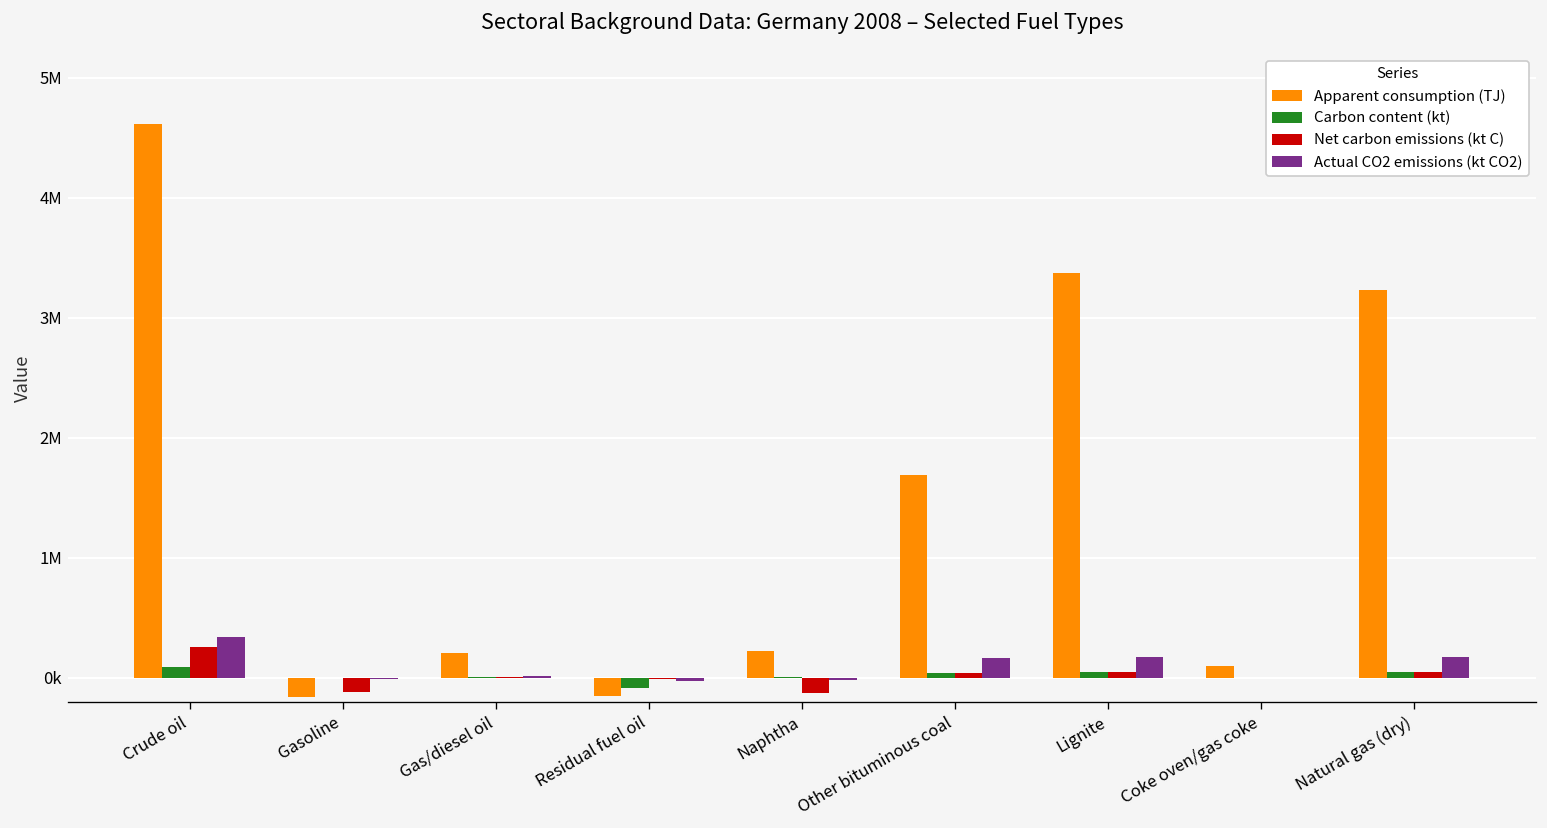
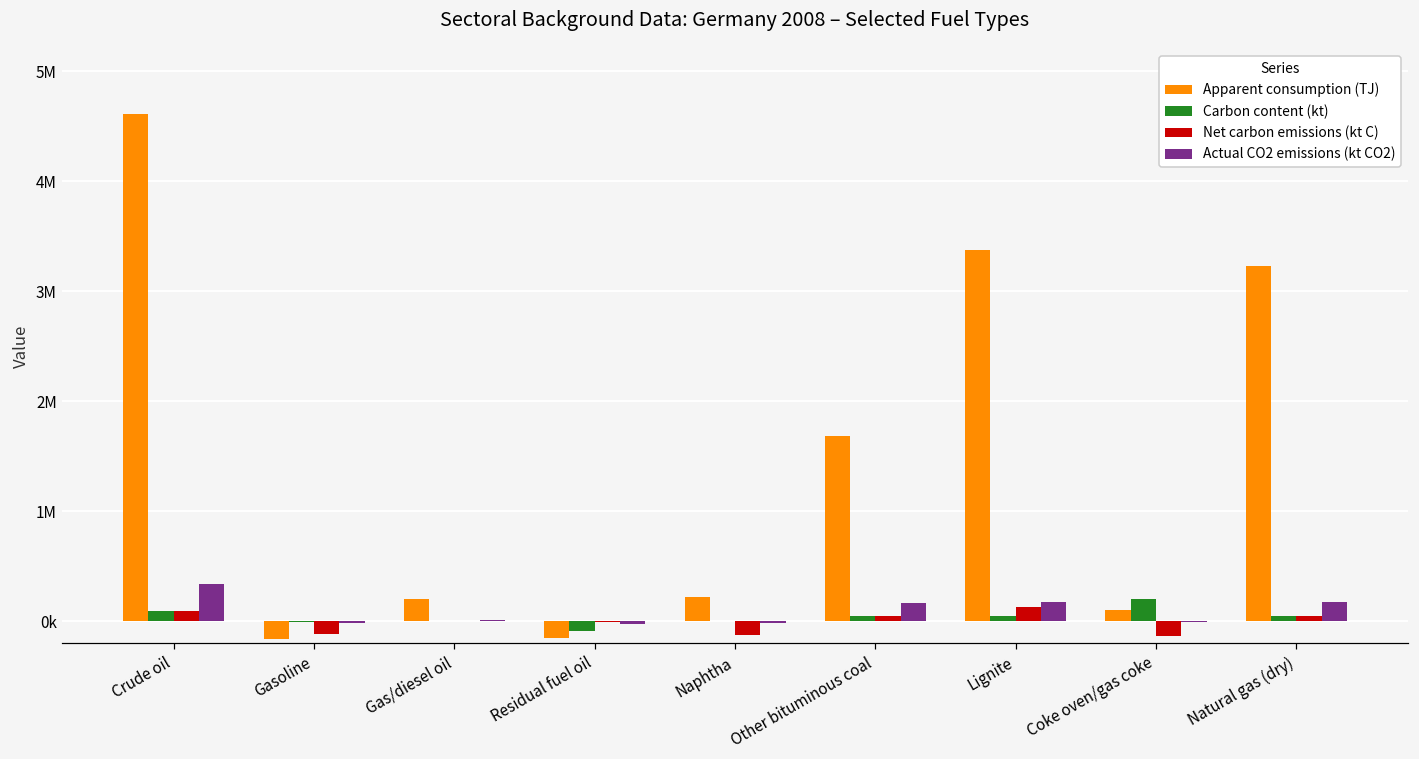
Net carbon emissions (kt C), Crude oil: 260000 -> 90000
Net carbon emissions (kt C), Lignite: 50000 -> 130000
Carbon content (kt), Coke oven/gas coke: 0 -> 210000
Net carbon emissions (kt C), Coke oven/gas coke: 0 -> -140000
